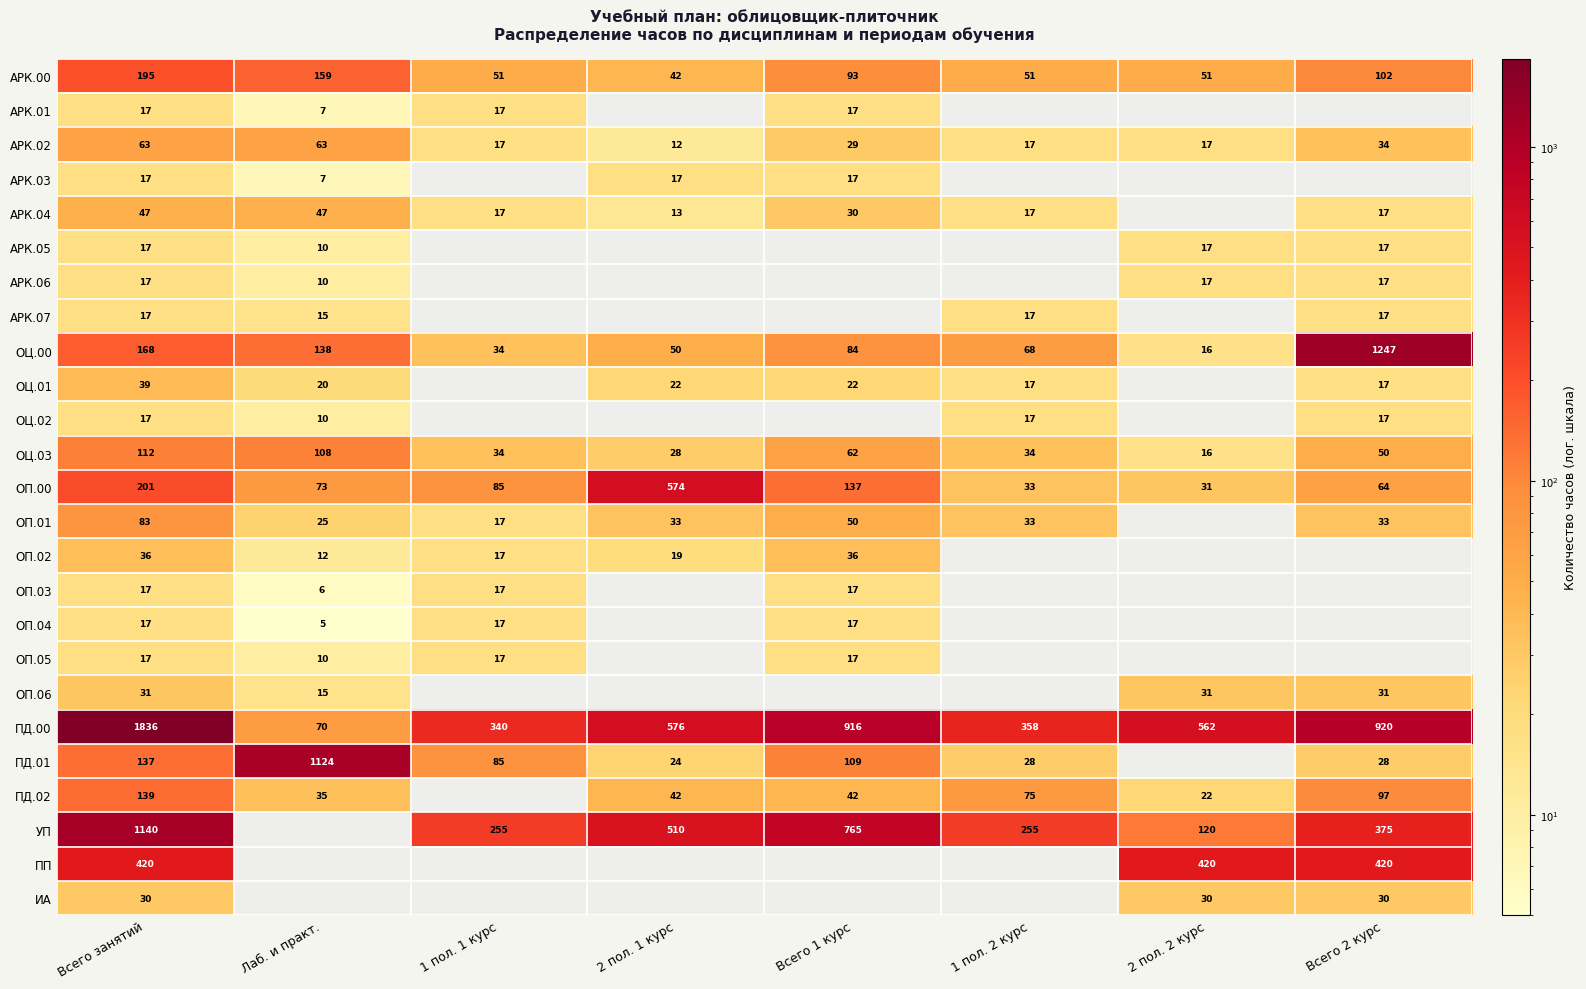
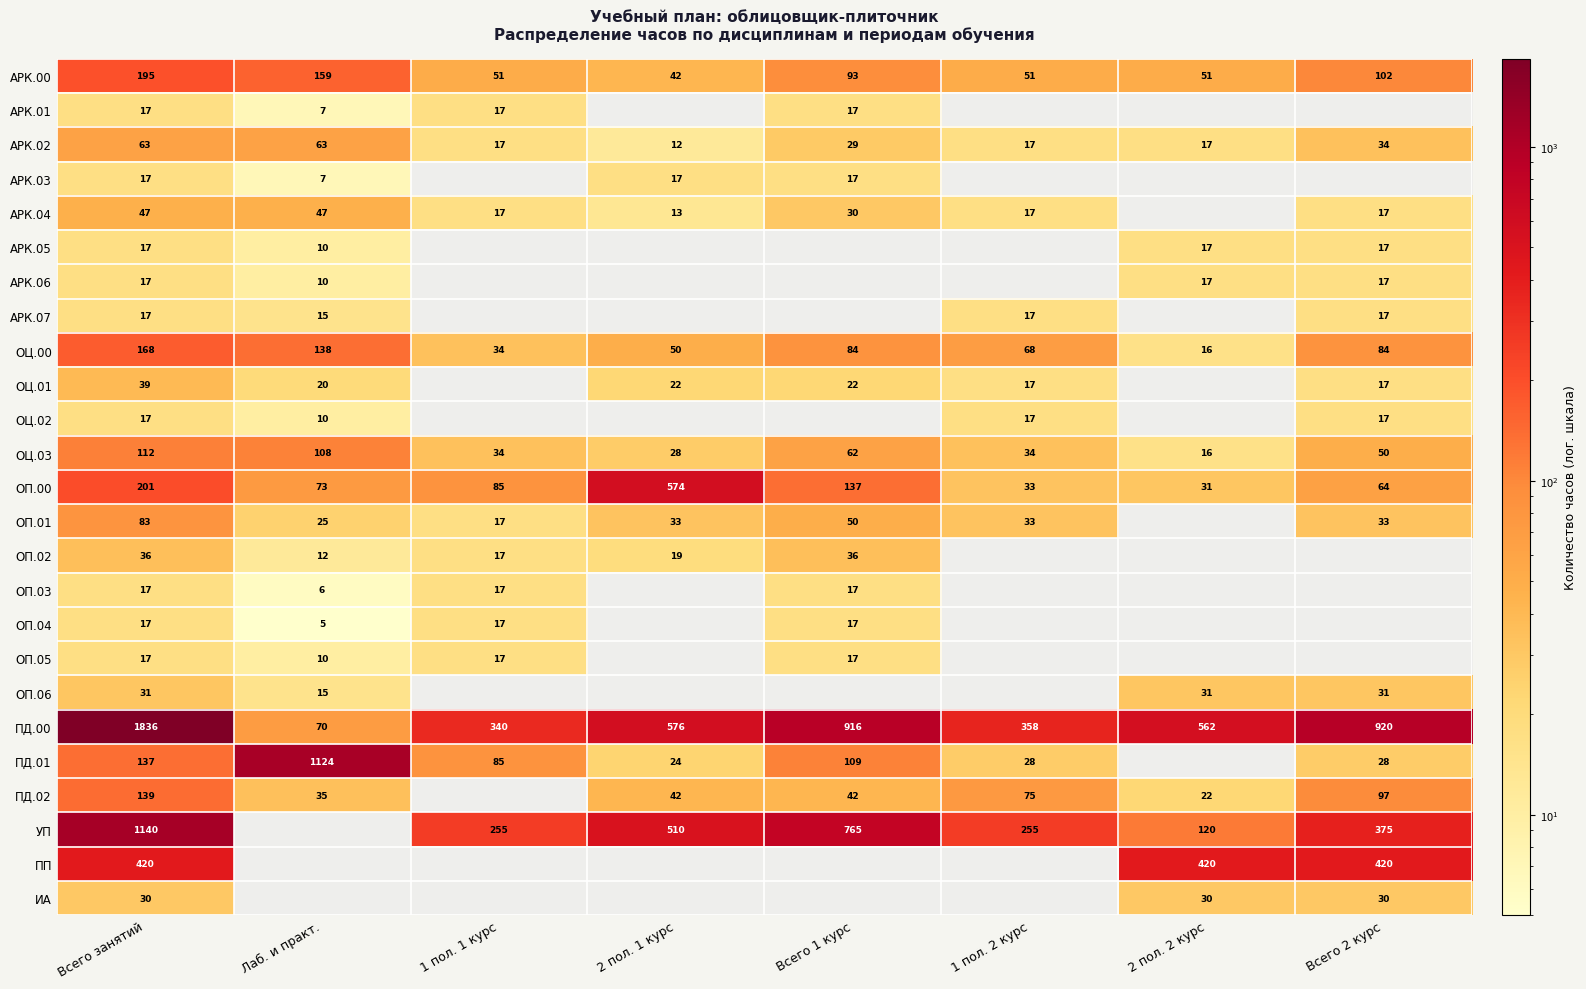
ОЦ.00, Всего 2 курс: 1247 -> 84
